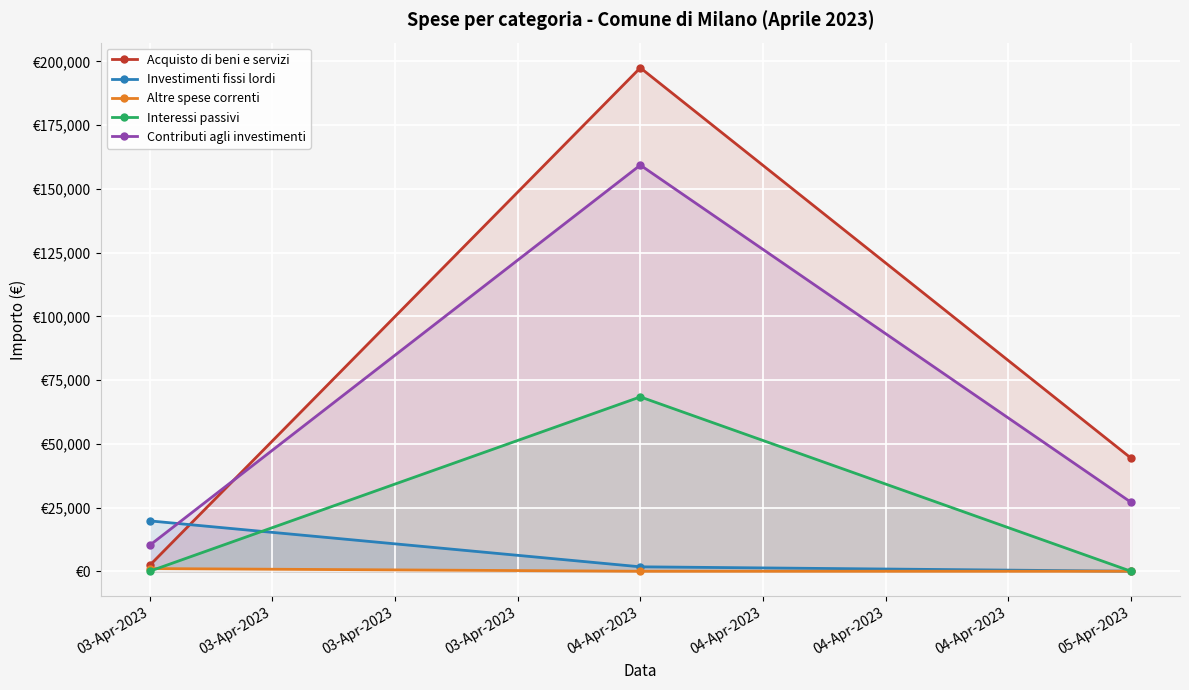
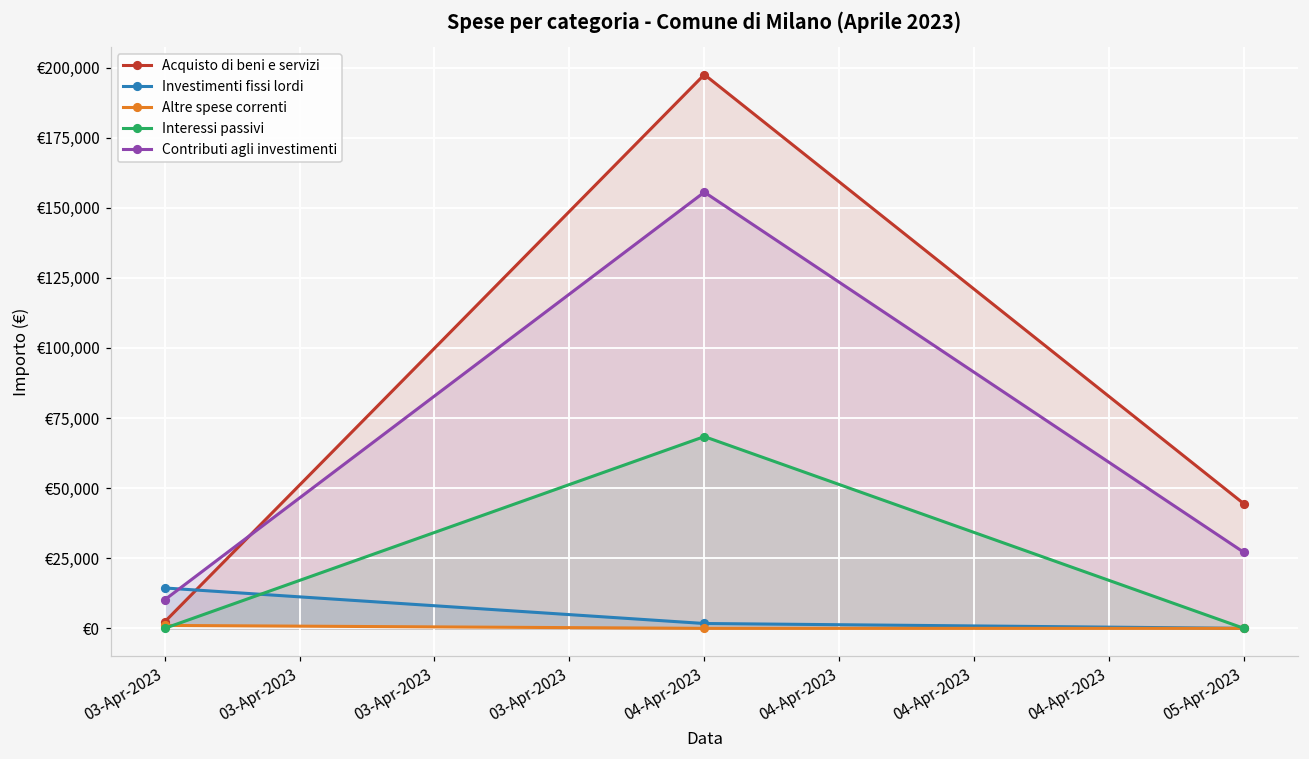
Investimenti fissi lordi, 03-Apr-2023: €20,000 -> €14,000
Contributi agli investimenti, 04-Apr-2023: €159,000 -> €156,000
